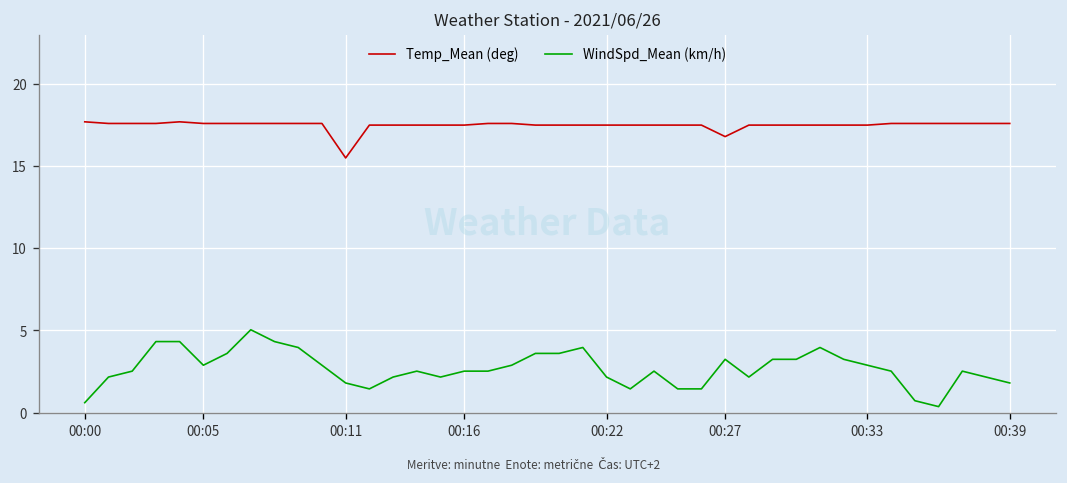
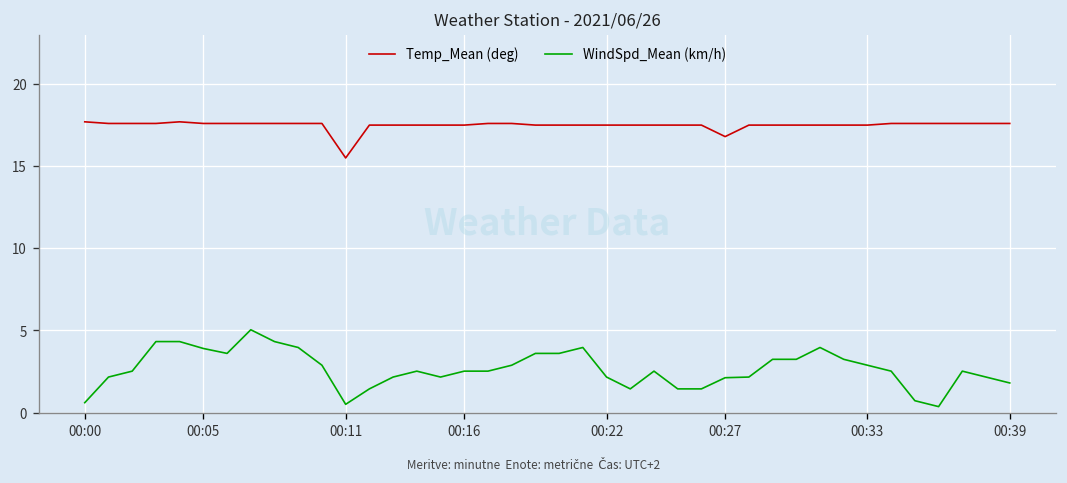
WindSpd_Mean (km/h), 00:05: 2.9 -> 3.9
WindSpd_Mean (km/h), 00:11: 1.8 -> 0.5
WindSpd_Mean (km/h), 00:27: 3.2 -> 2.1
